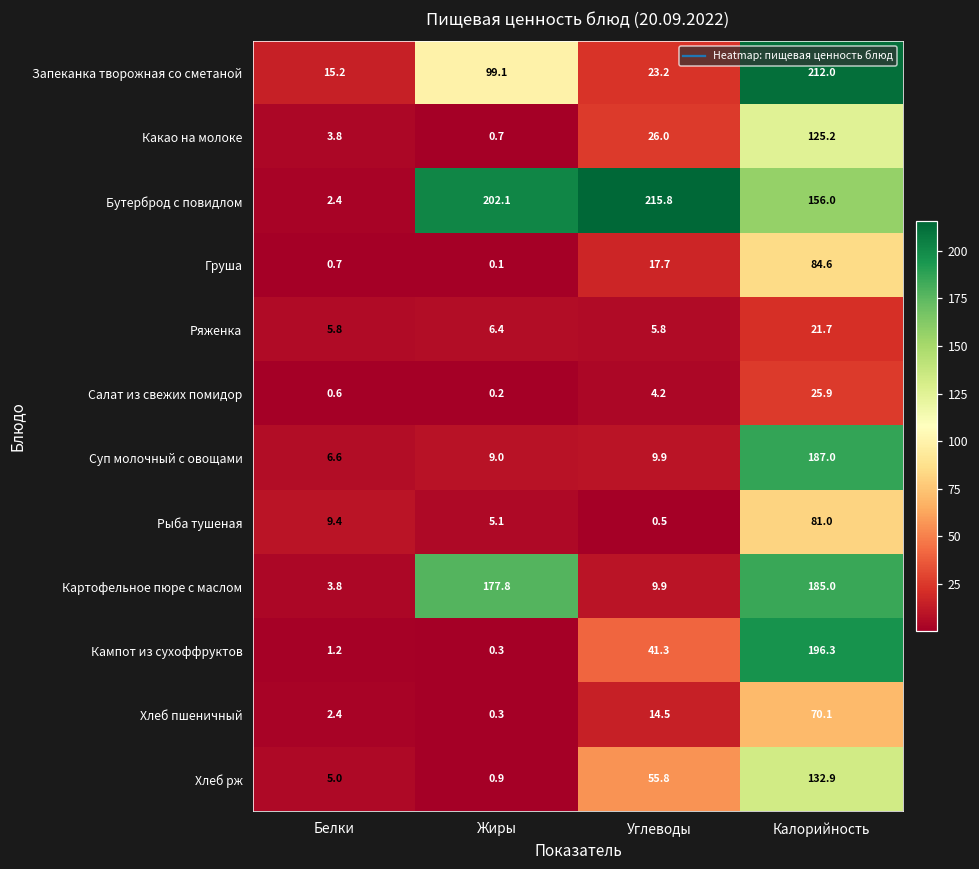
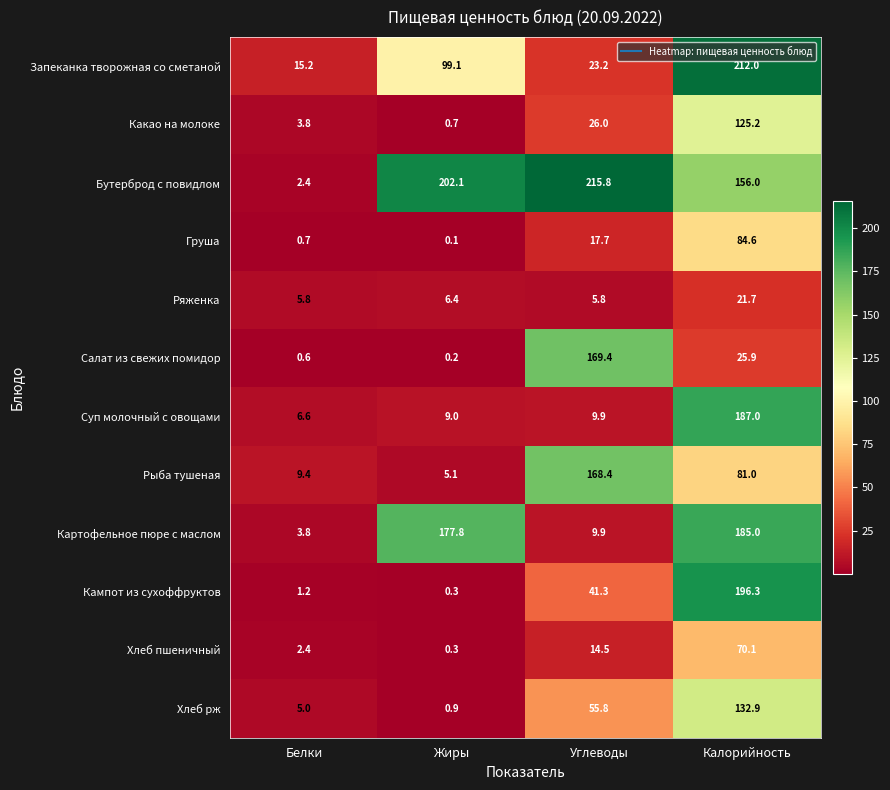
Салат из свежих помидор, Углеводы: 4.2 -> 169.4
Рыба тушеная, Углеводы: 0.5 -> 168.4
